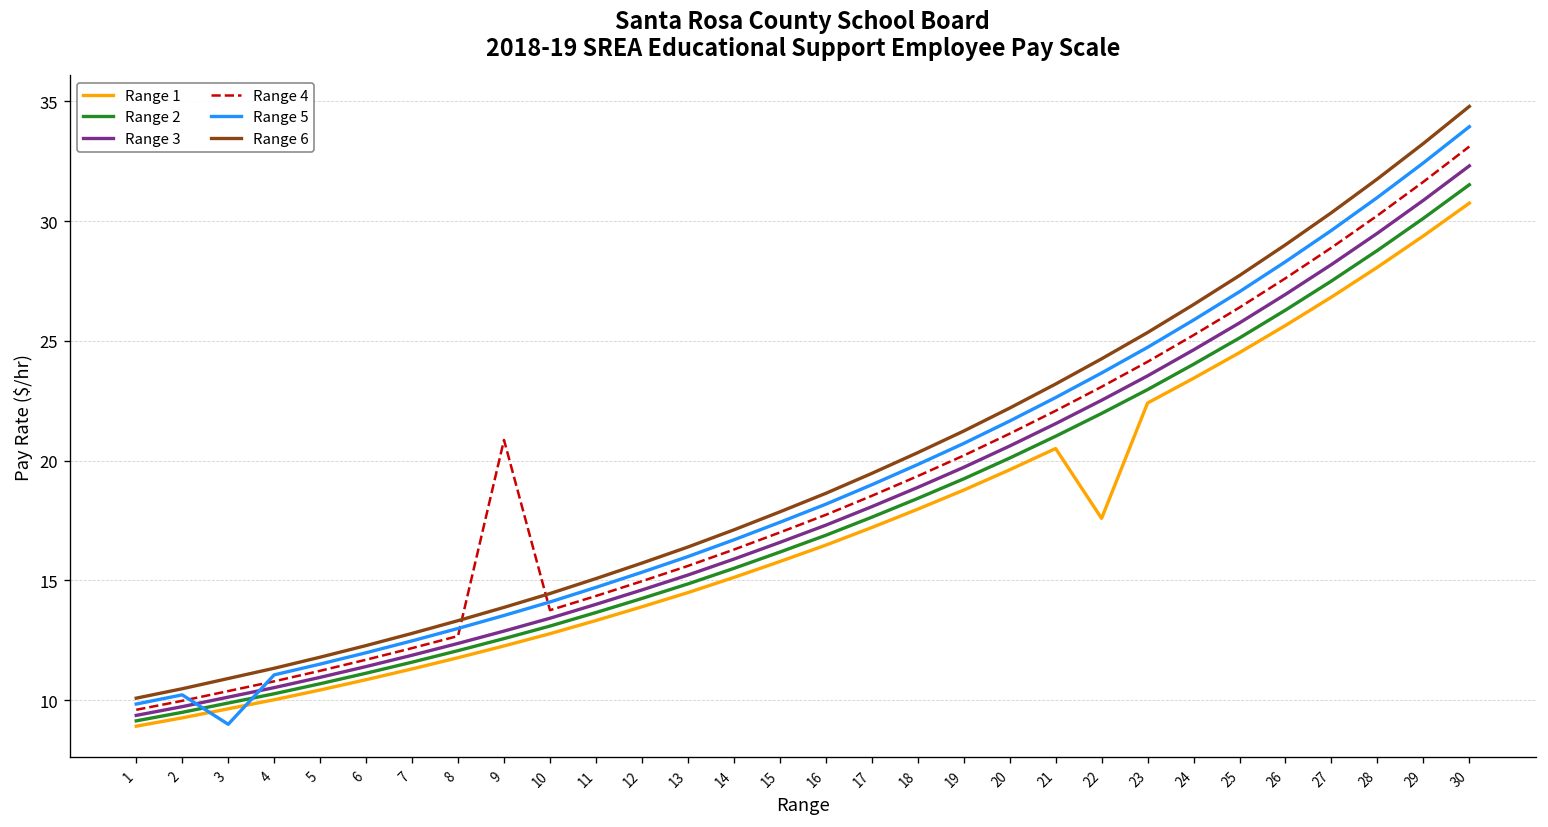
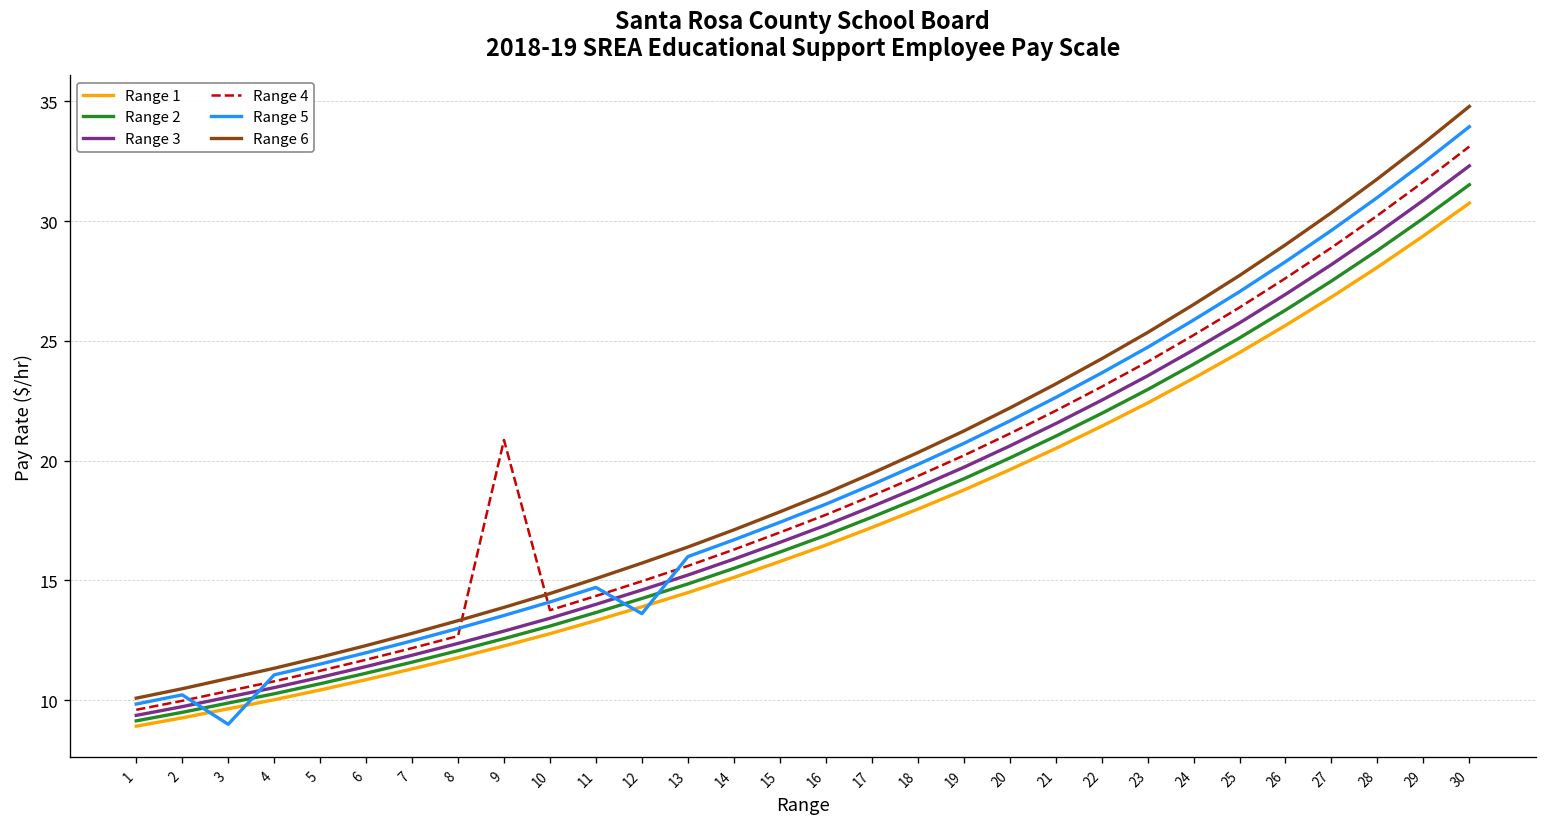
Range 5, 12: 15.3 -> 13.6
Range 1, 22: 17.6 -> 21.4
